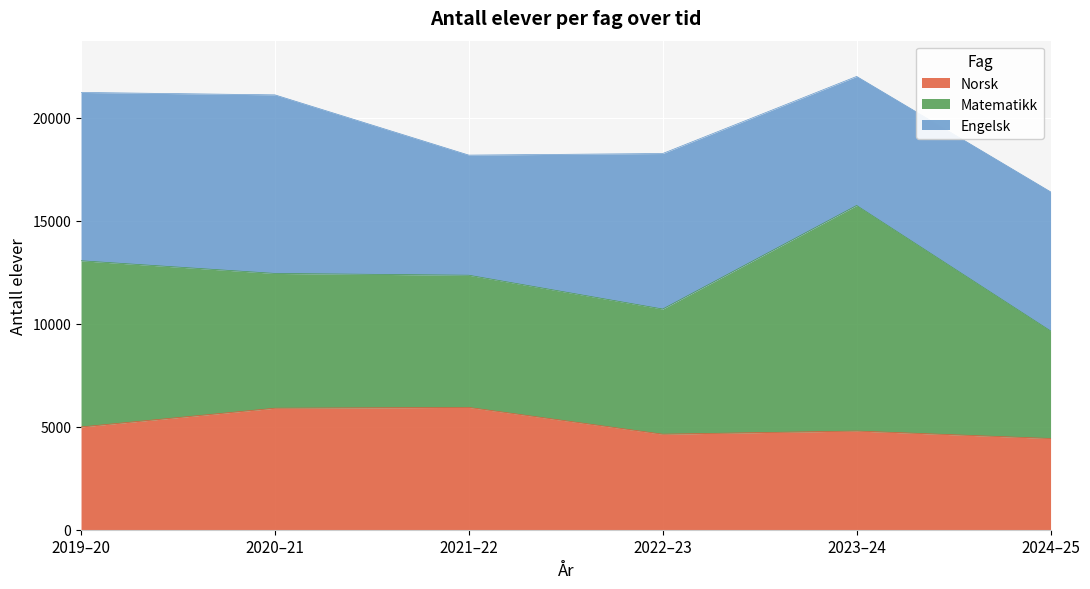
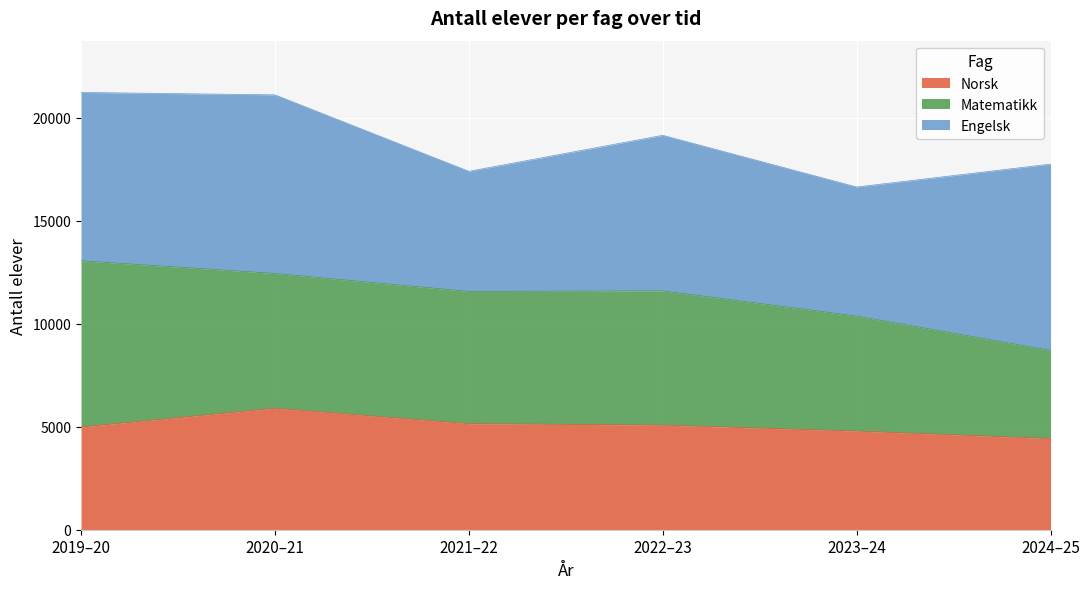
Norsk, 2021–22: 5900 -> 5200
Norsk, 2022–23: 4600 -> 5100
Matematikk, 2022–23: 6100 -> 6500
Matematikk, 2023–24: 11000 -> 5600
Matematikk, 2024–25: 5200 -> 4300
Engelsk, 2024–25: 6800 -> 9000
